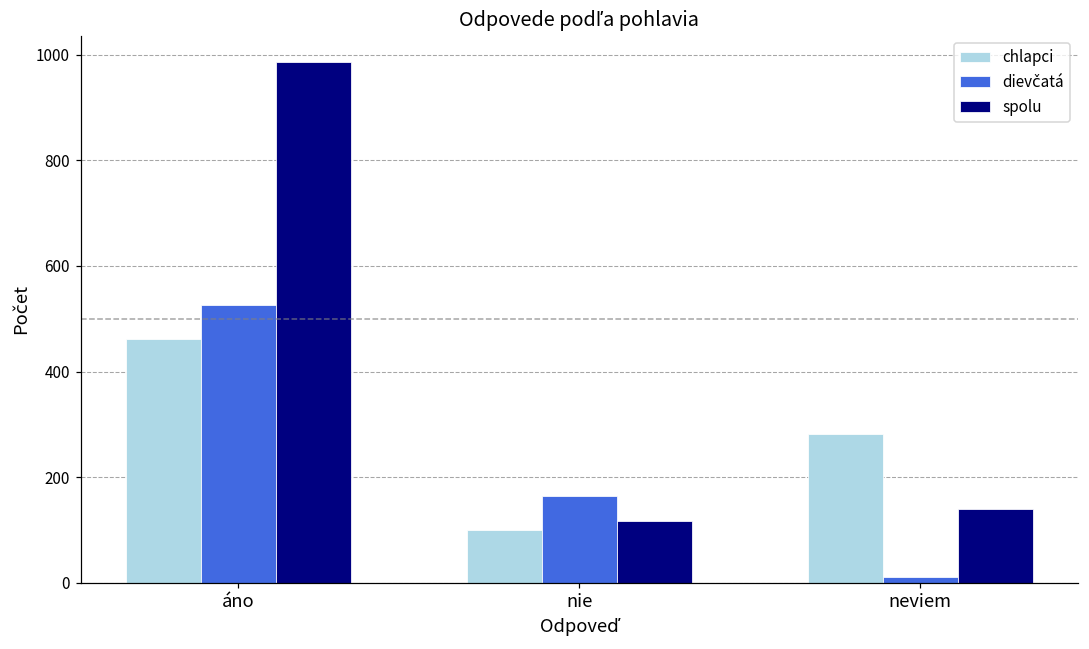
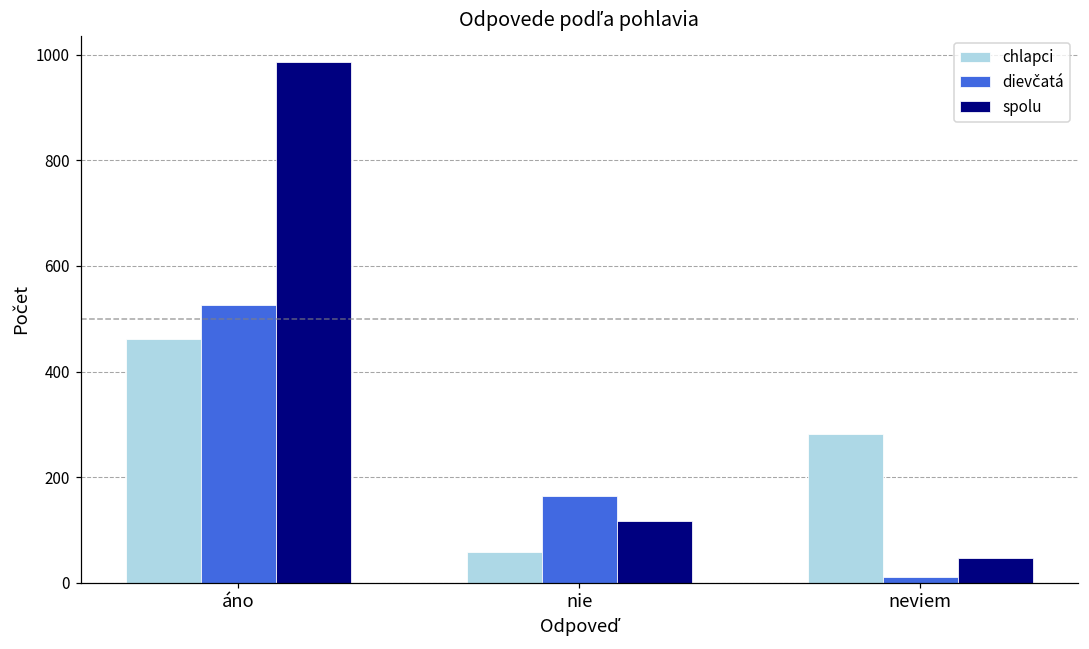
chlapci, nie: 100 -> 60
spolu, neviem: 140 -> 50
